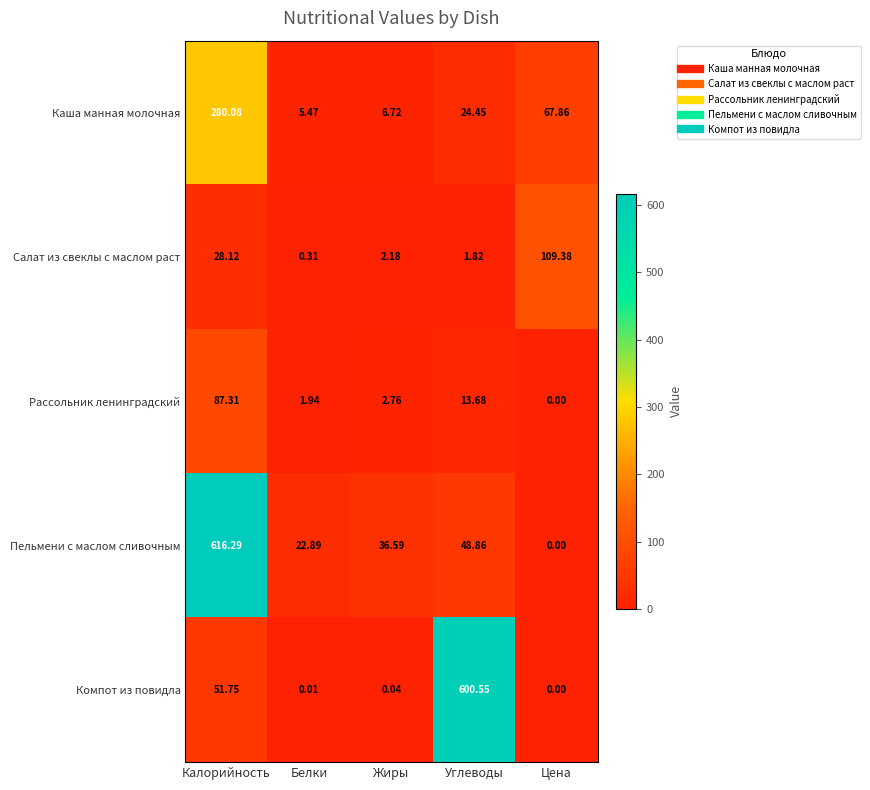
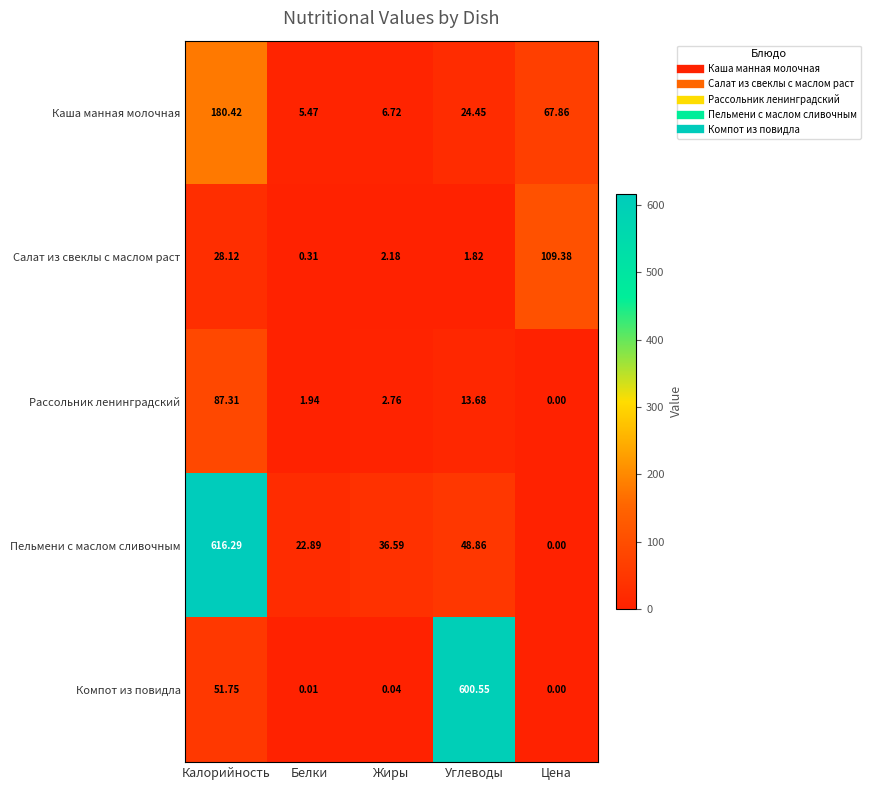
Каша манная молочная, Калорийность: 280.08 -> 180.42
